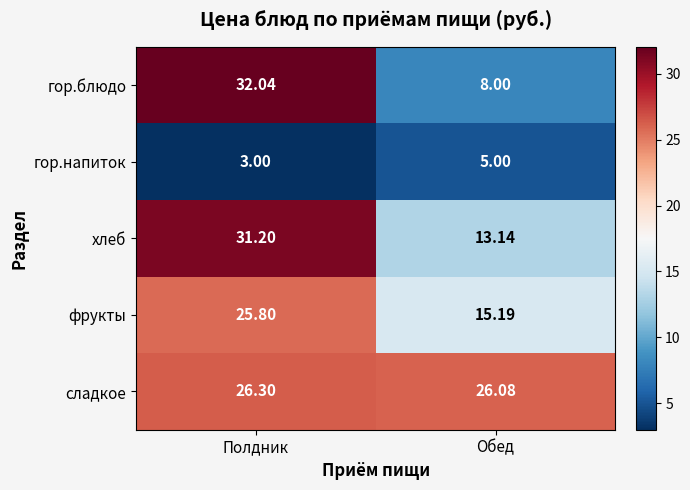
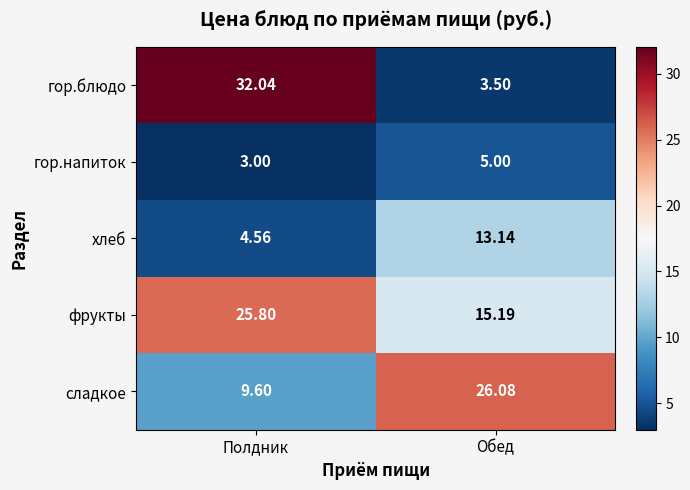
гор.блюдо, Обед: 8.00 -> 3.50
хлеб, Полдник: 31.20 -> 4.56
сладкое, Полдник: 26.30 -> 9.60
